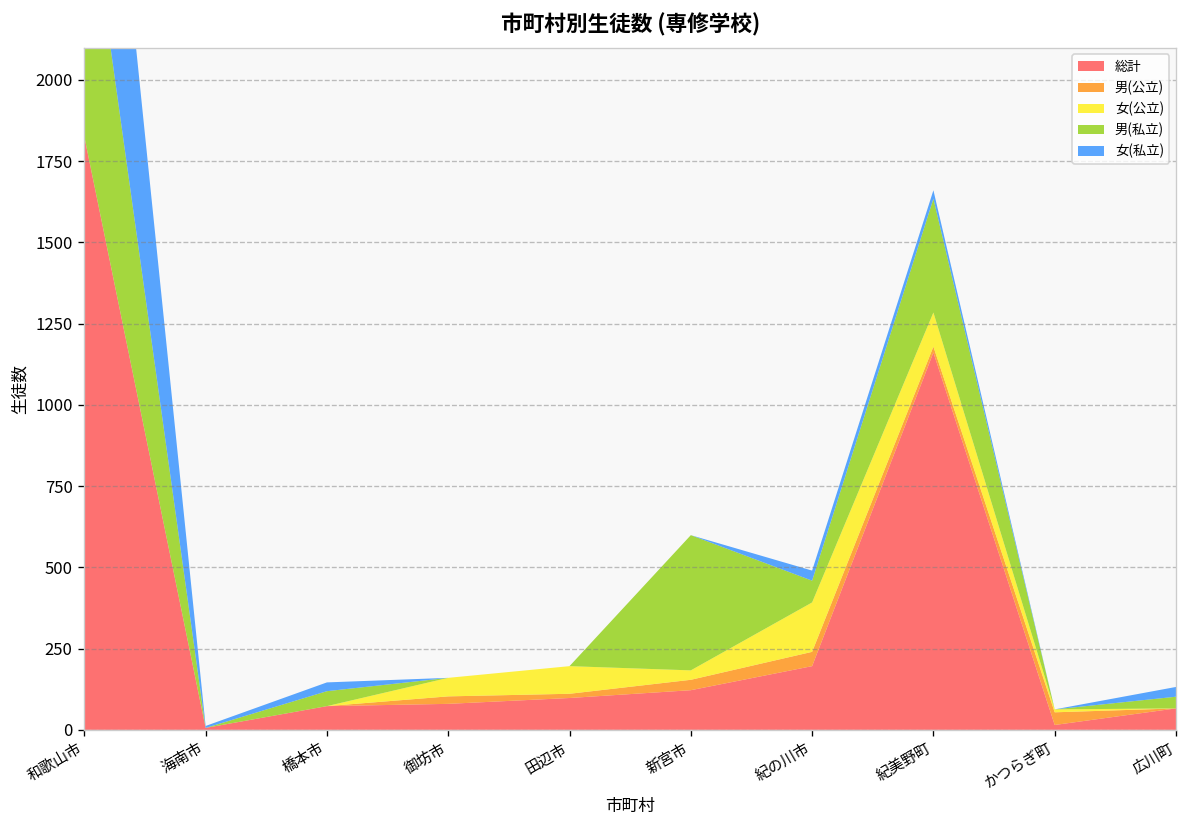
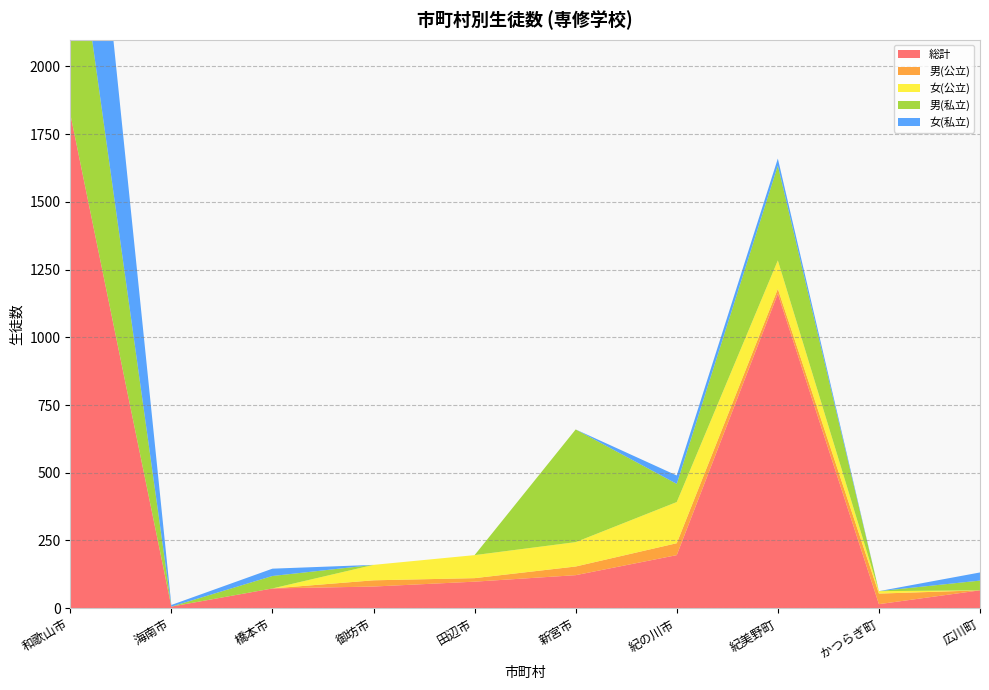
女(公立), 新宮市: 30 -> 90
